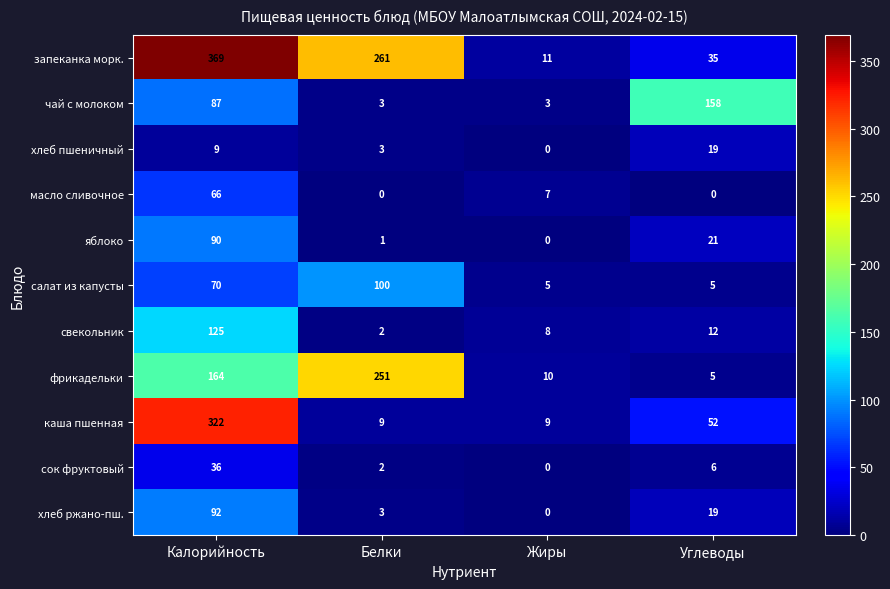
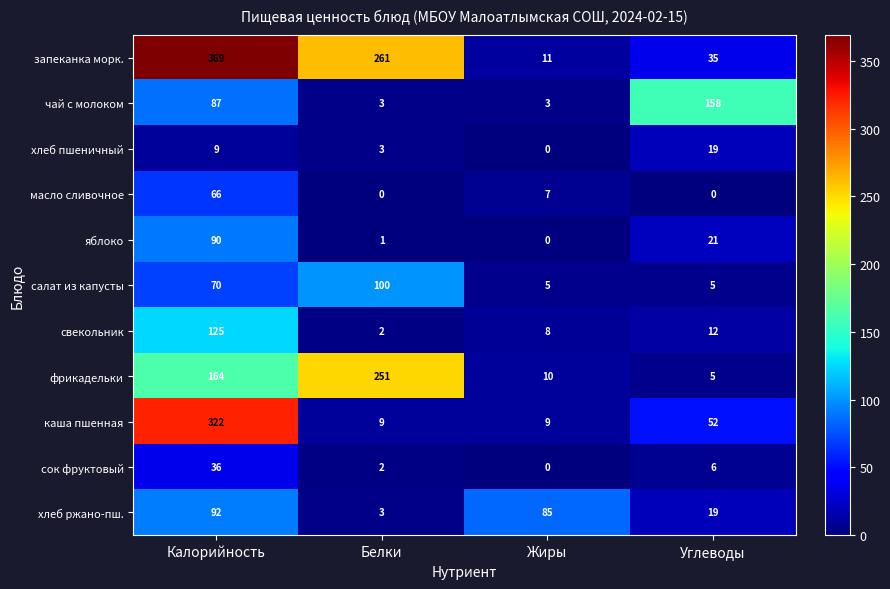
хлеб ржано-пш., Жиры: 0 -> 85
